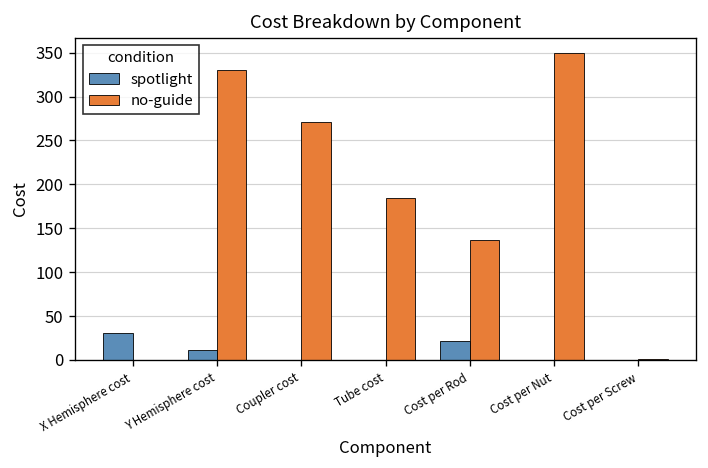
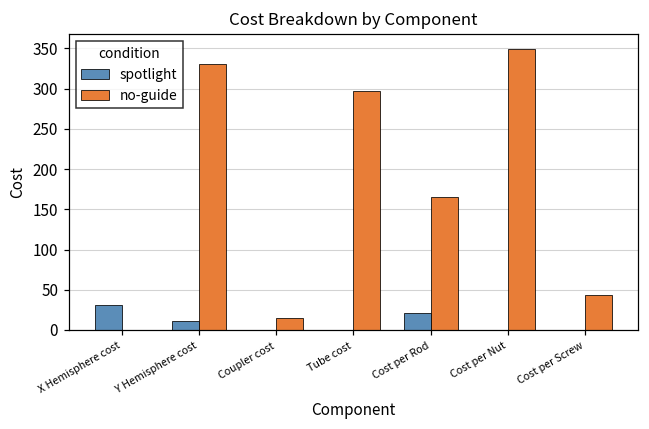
no-guide, Coupler cost: 270 -> 20
no-guide, Tube cost: 180 -> 300
no-guide, Cost per Rod: 140 -> 170
no-guide, Cost per Screw: 0 -> 40
